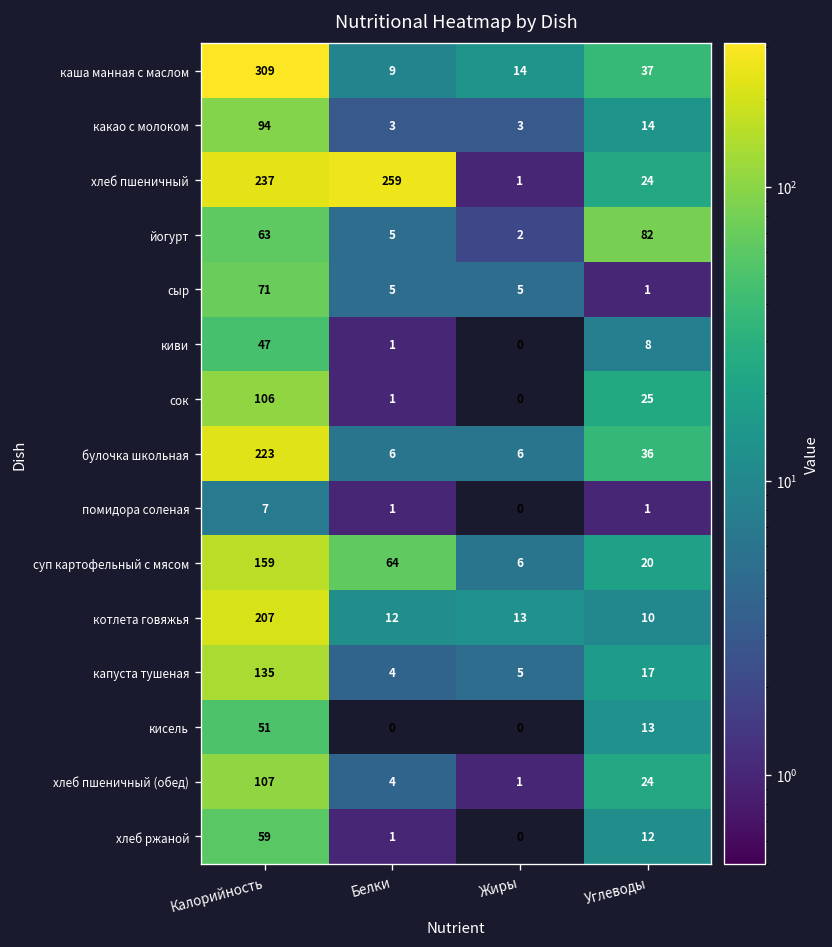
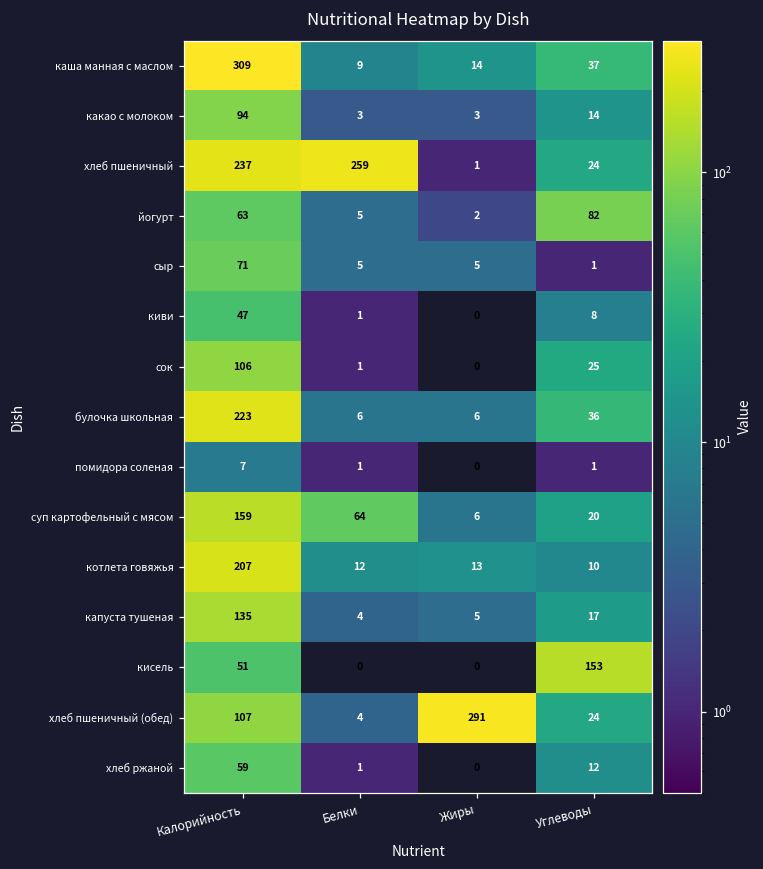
кисель, Углеводы: 13 -> 153
хлеб пшеничный (обед), Жиры: 1 -> 291
